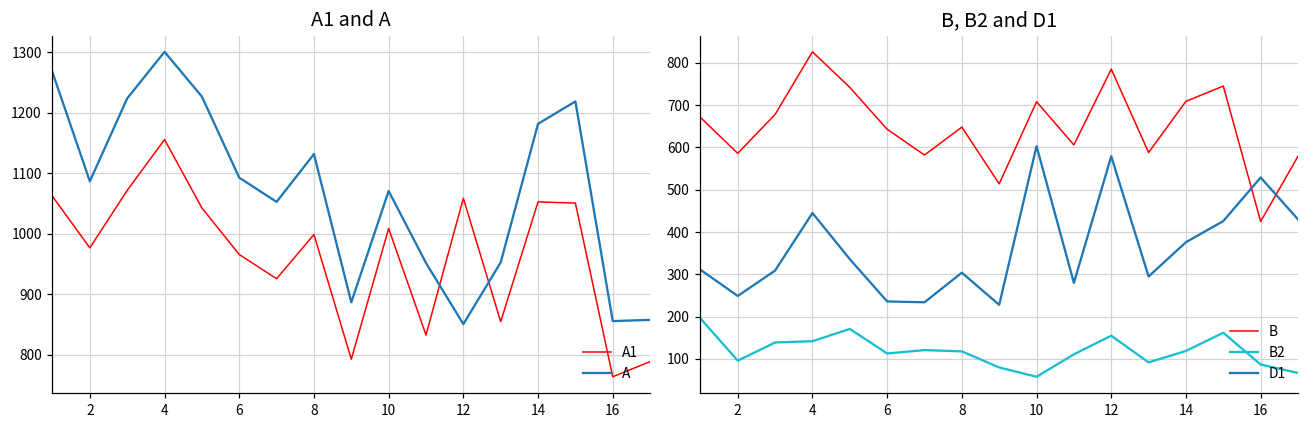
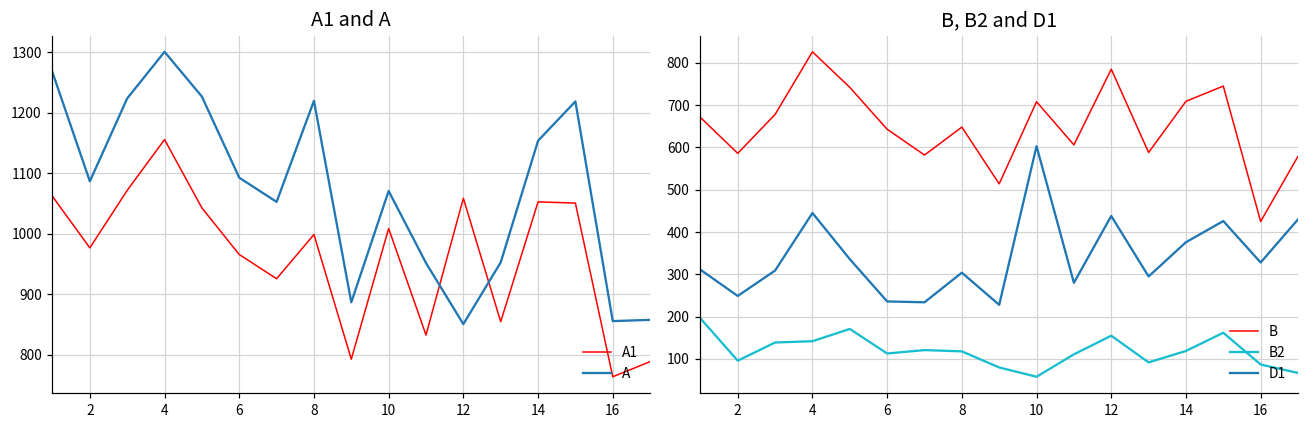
A1 and A, A, 8: 1130 -> 1220
A1 and A, A, 14: 1180 -> 1150
B, B2 and D1, D1, 12: 580 -> 440
B, B2 and D1, D1, 16: 530 -> 330
